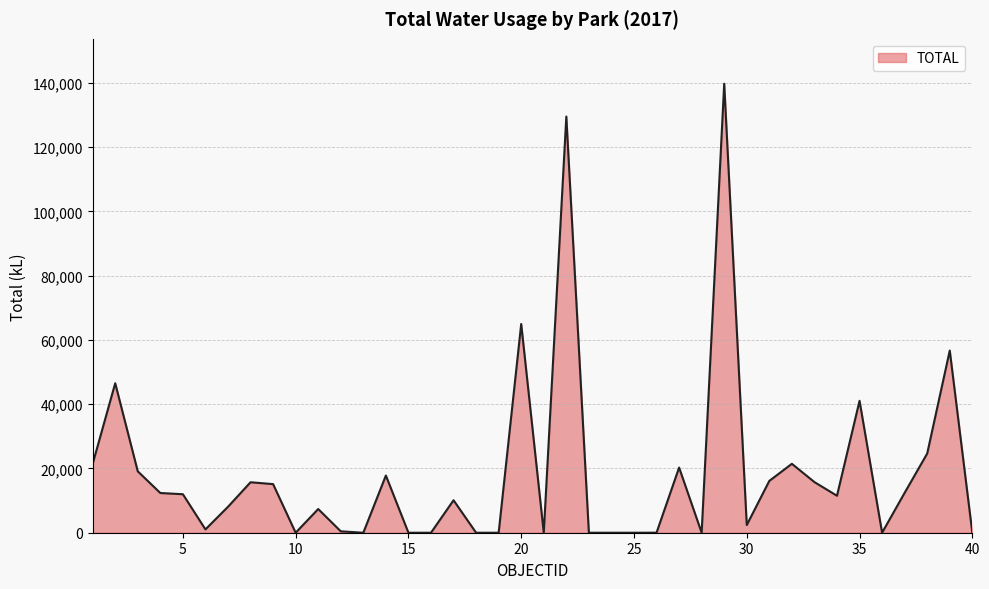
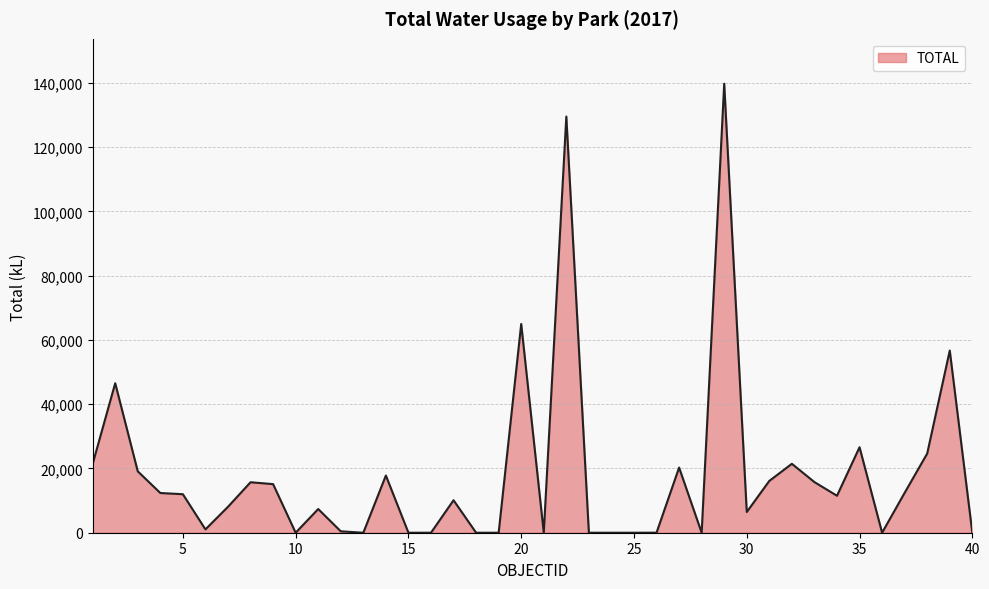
30: 2,000 -> 6,000
35: 41,000 -> 27,000
